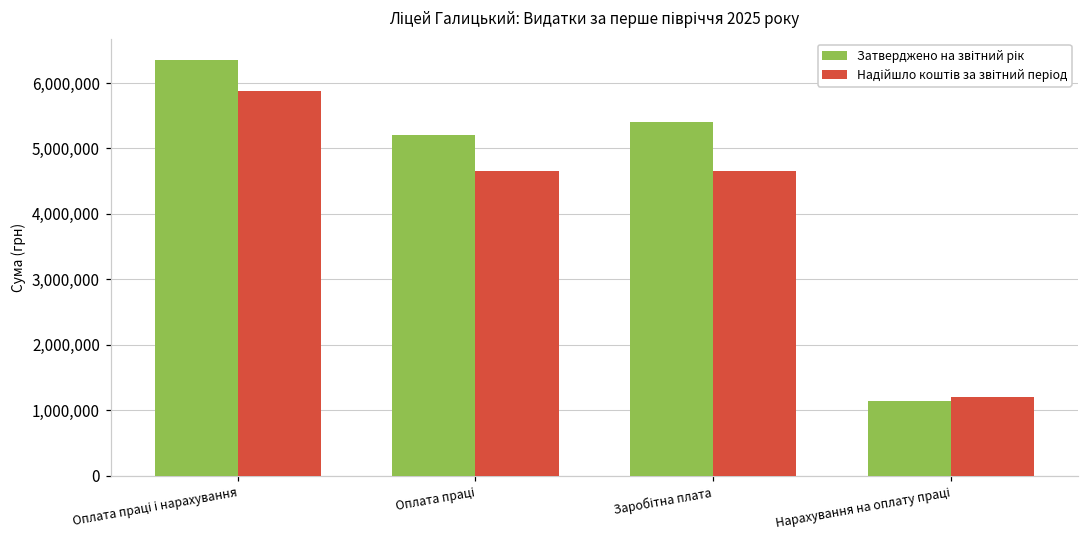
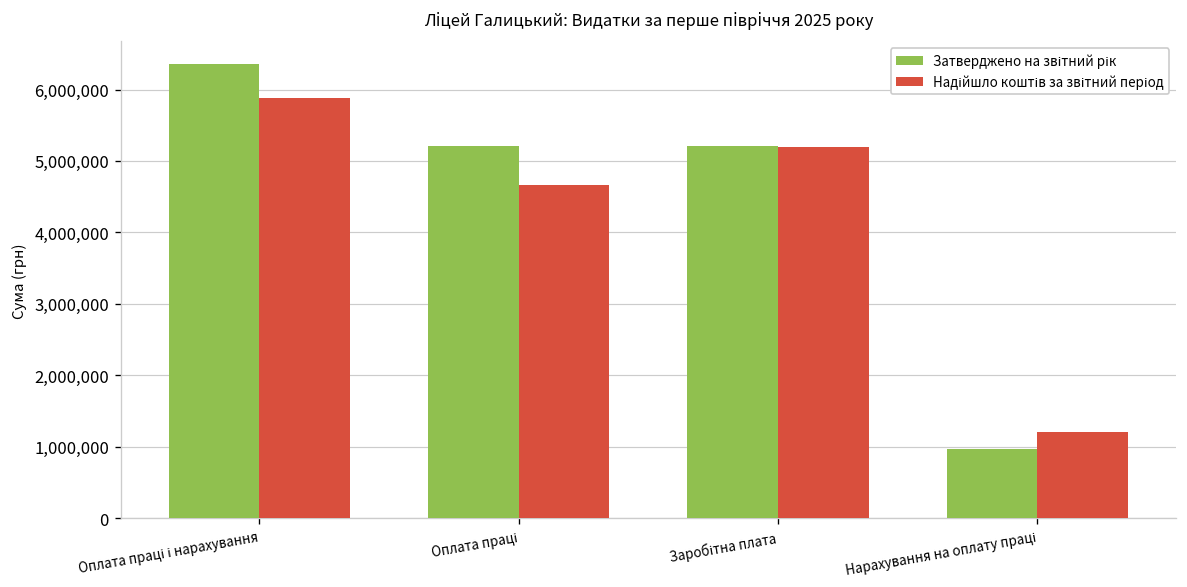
Затверджено на звітний рік, Заробітна плата: 5,400,000 -> 5,200,000
Надійшло коштів за звітний період, Заробітна плата: 4,700,000 -> 5,200,000
Затверджено на звітний рік, Нарахування на оплату праці: 1,100,000 -> 1,000,000
